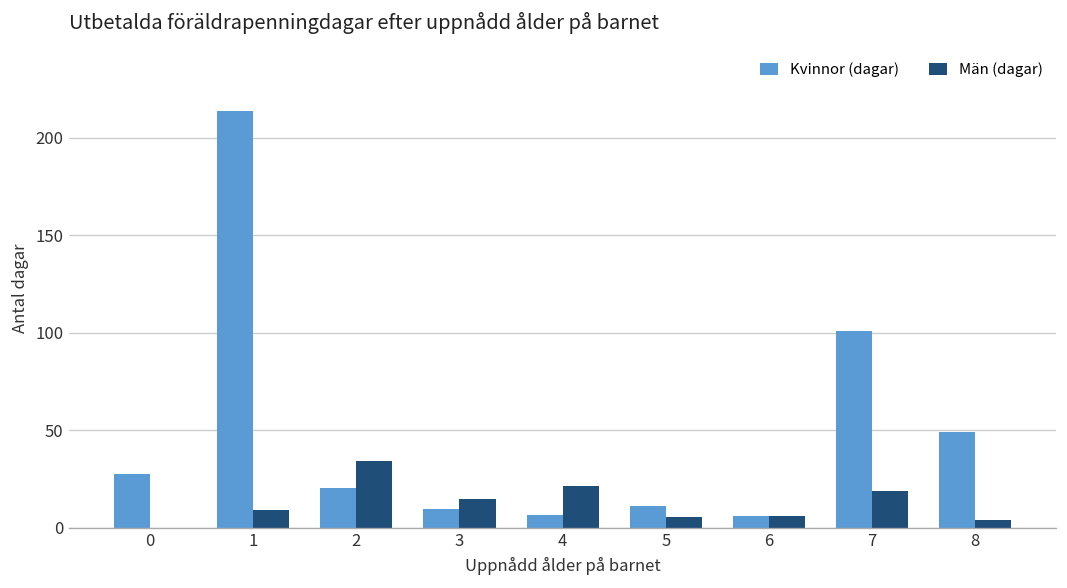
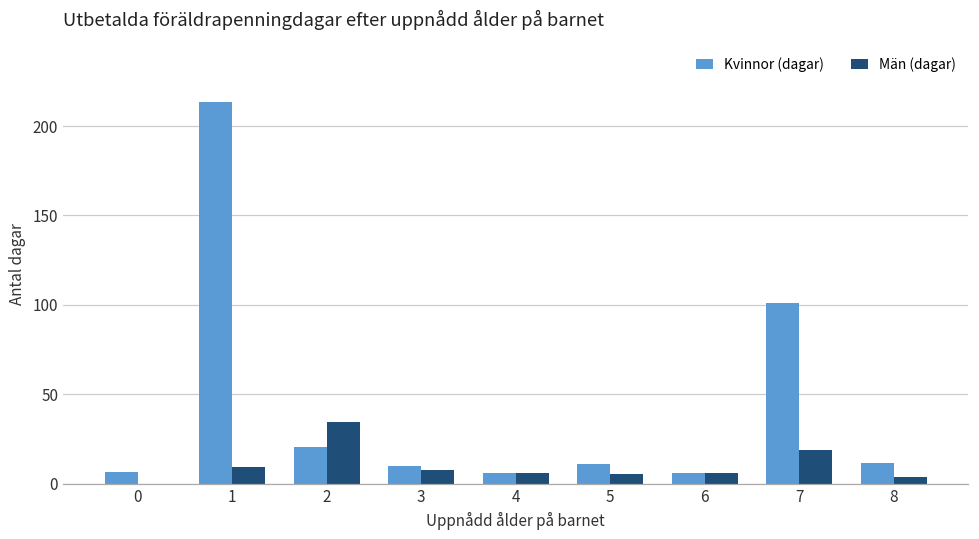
Kvinnor (dagar), 0: 28 -> 7
Män (dagar), 3: 15 -> 8
Män (dagar), 4: 21 -> 6
Kvinnor (dagar), 8: 49 -> 11
